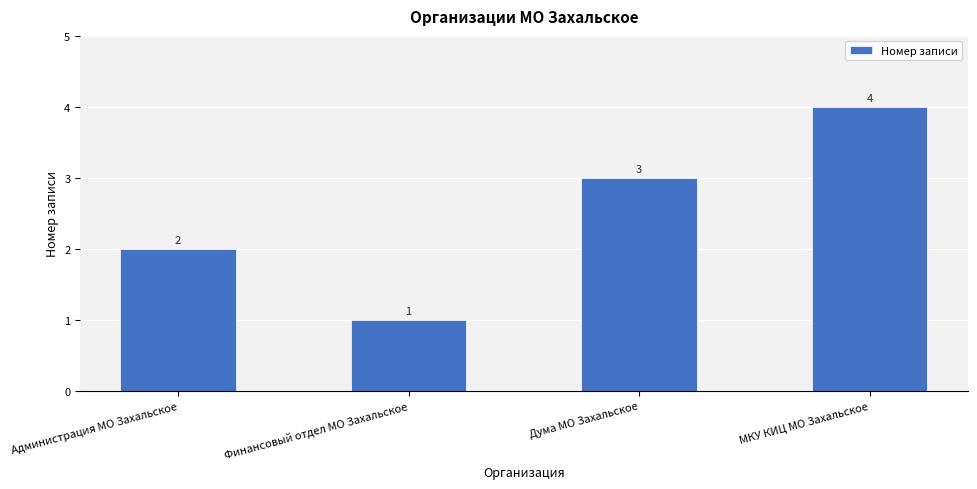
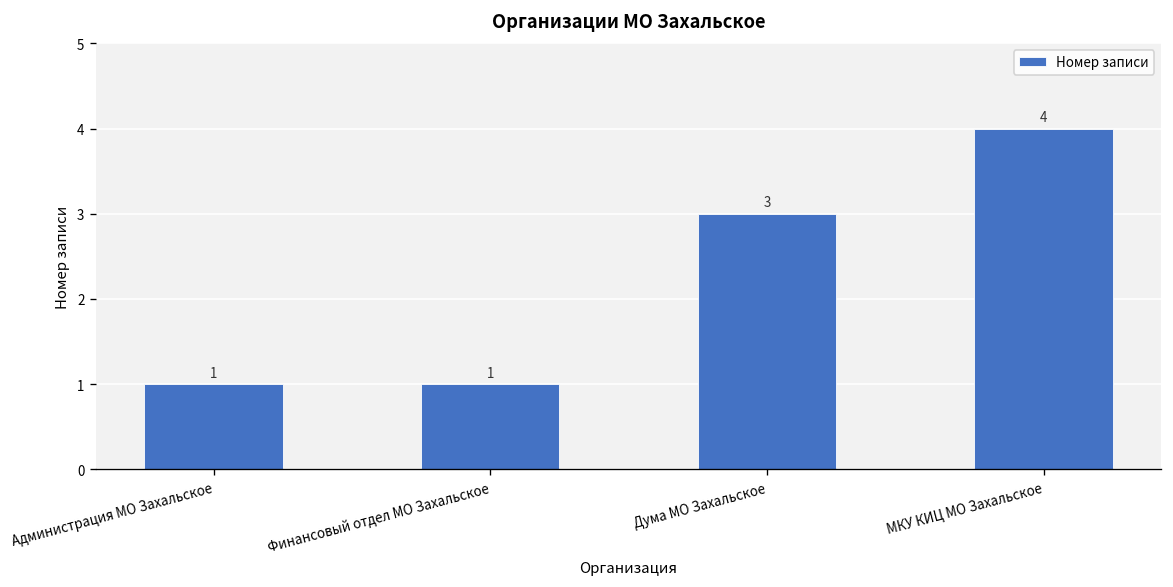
Администрация МО Захальское: 2 -> 1
